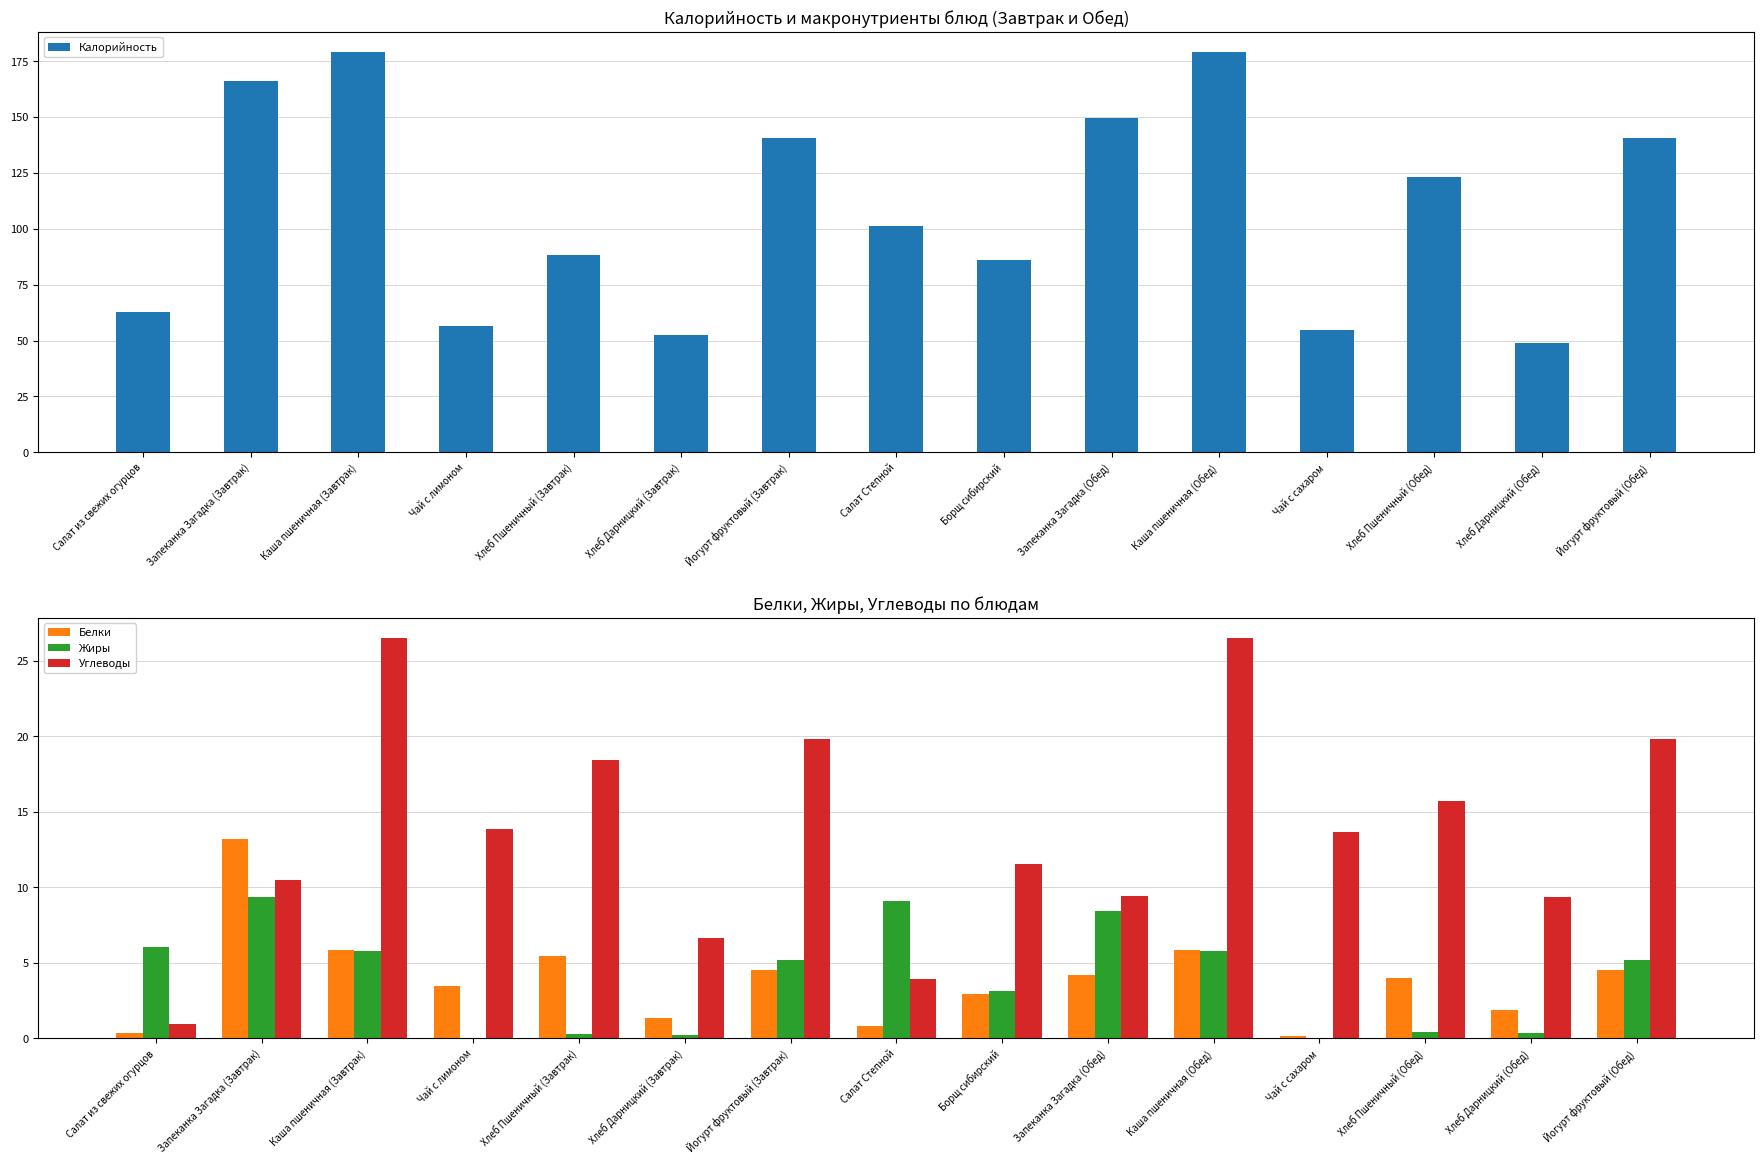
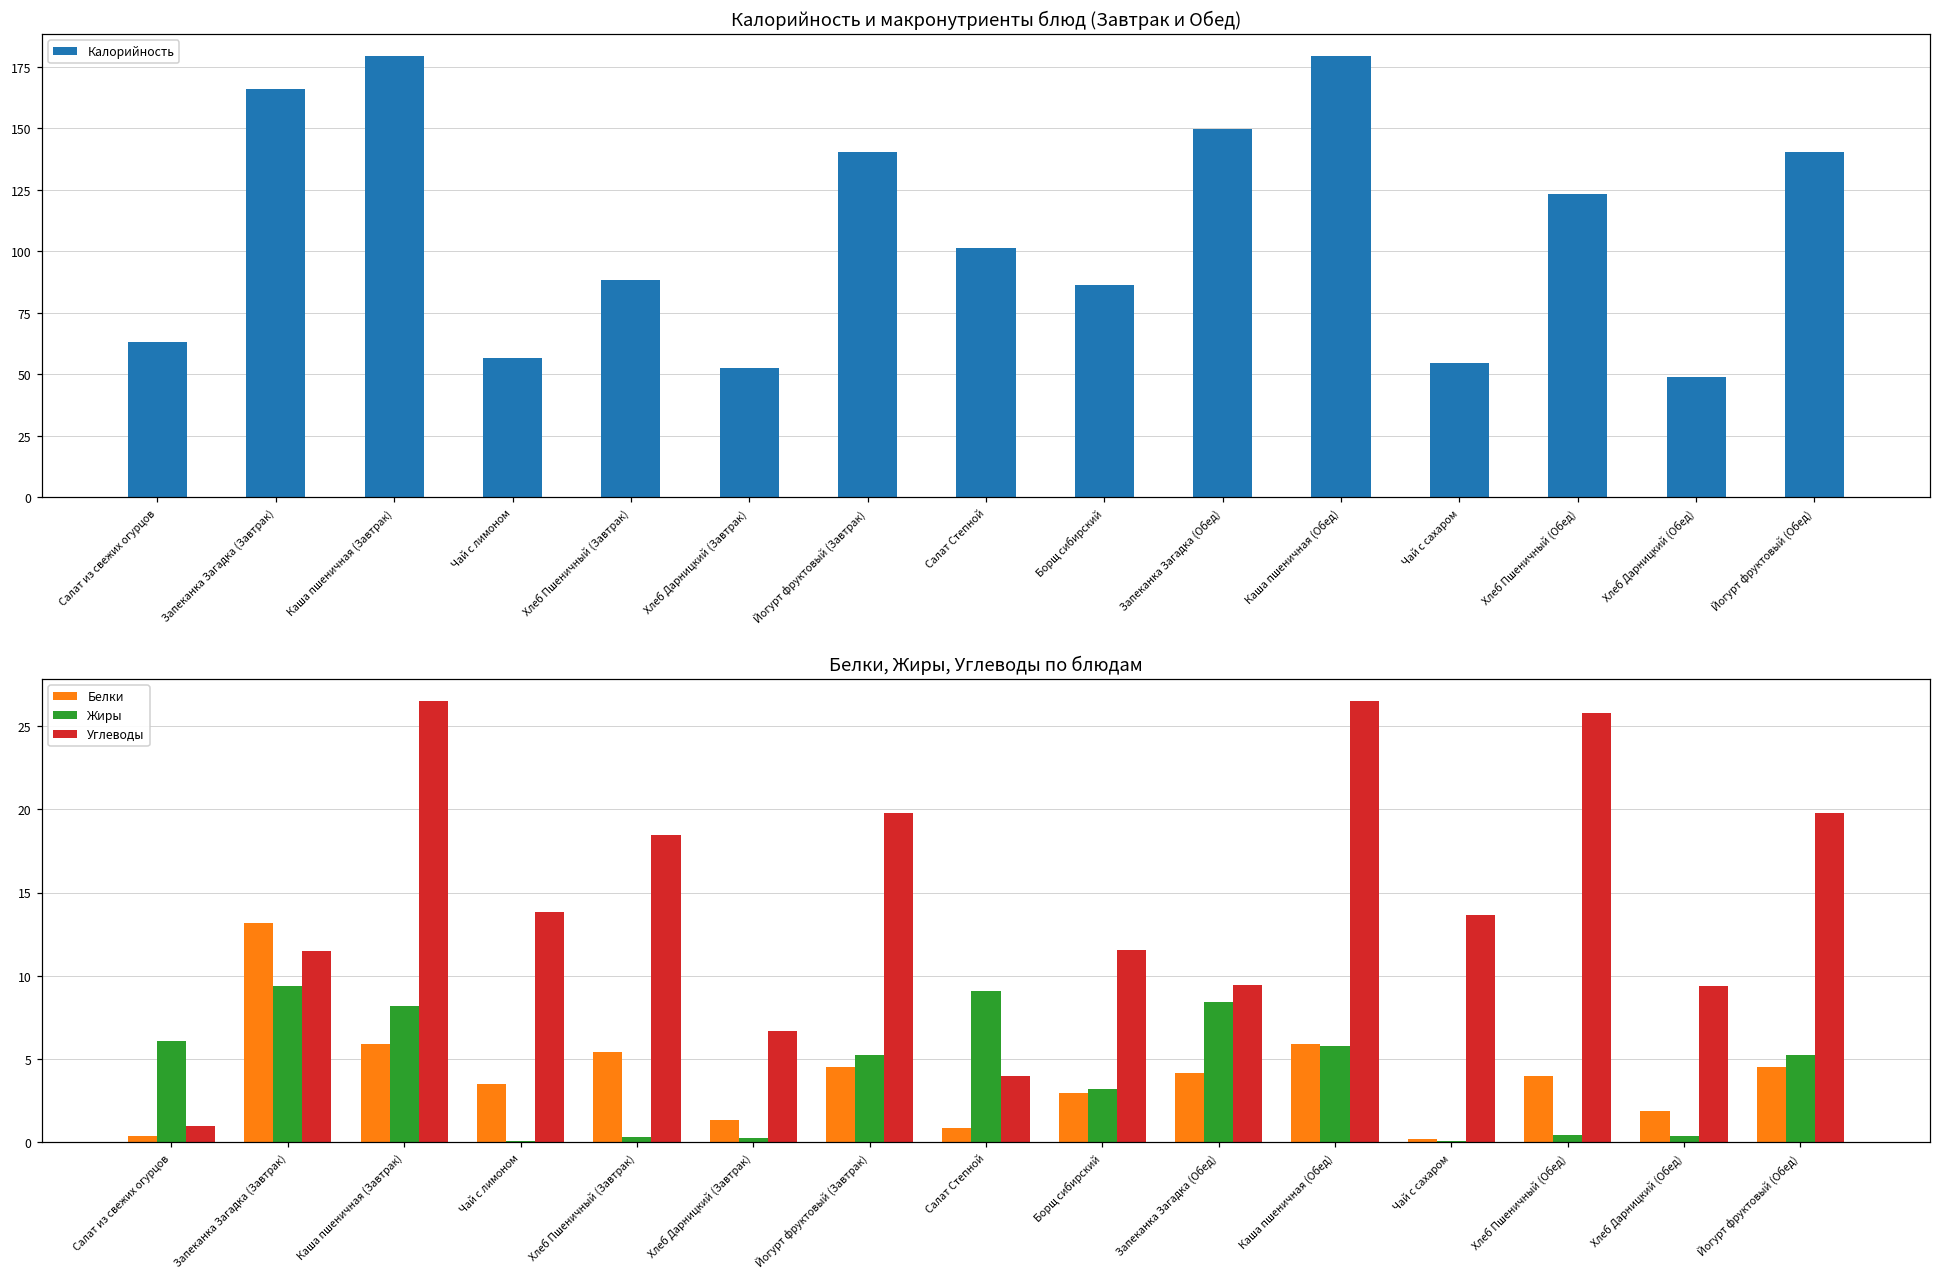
Белки, Жиры, Углеводы по блюдам, Углеводы, Запеканка Загадка (Завтрак): 10.5 -> 11.5
Белки, Жиры, Углеводы по блюдам, Жиры, Каша пшеничная (Завтрак): 5.8 -> 8.2
Белки, Жиры, Углеводы по блюдам, Углеводы, Хлеб Пшеничный (Обед): 15.7 -> 25.8
